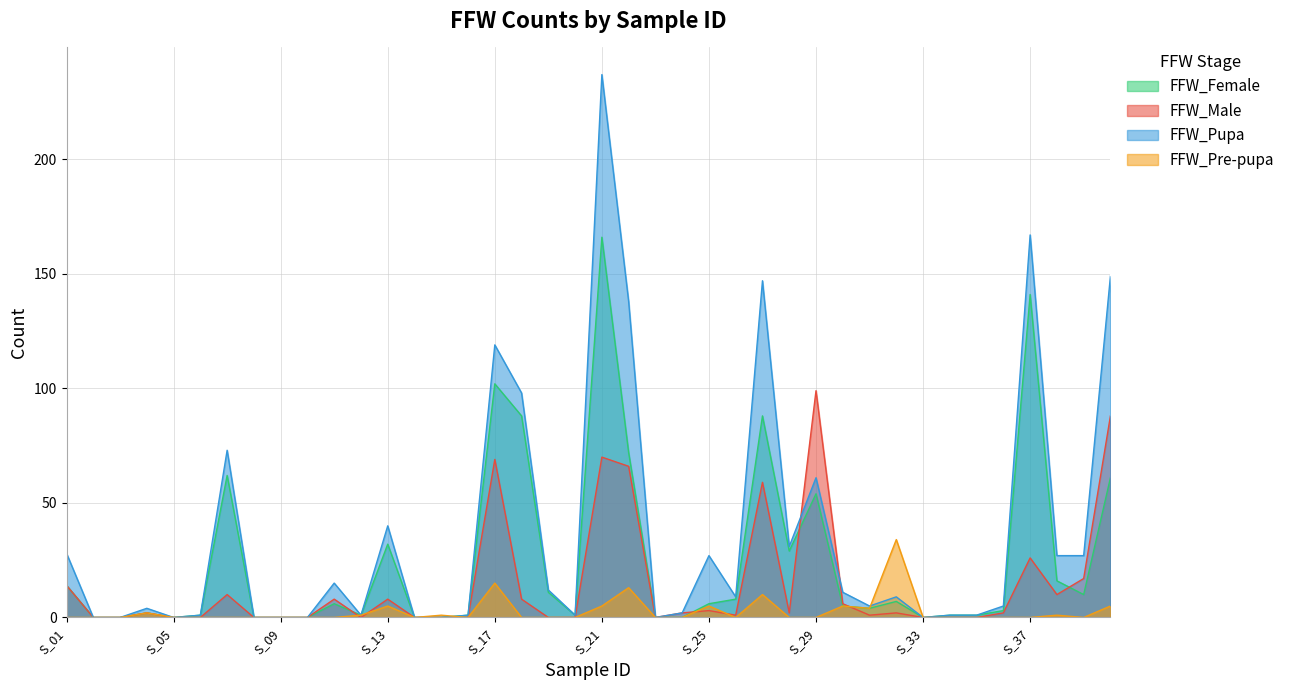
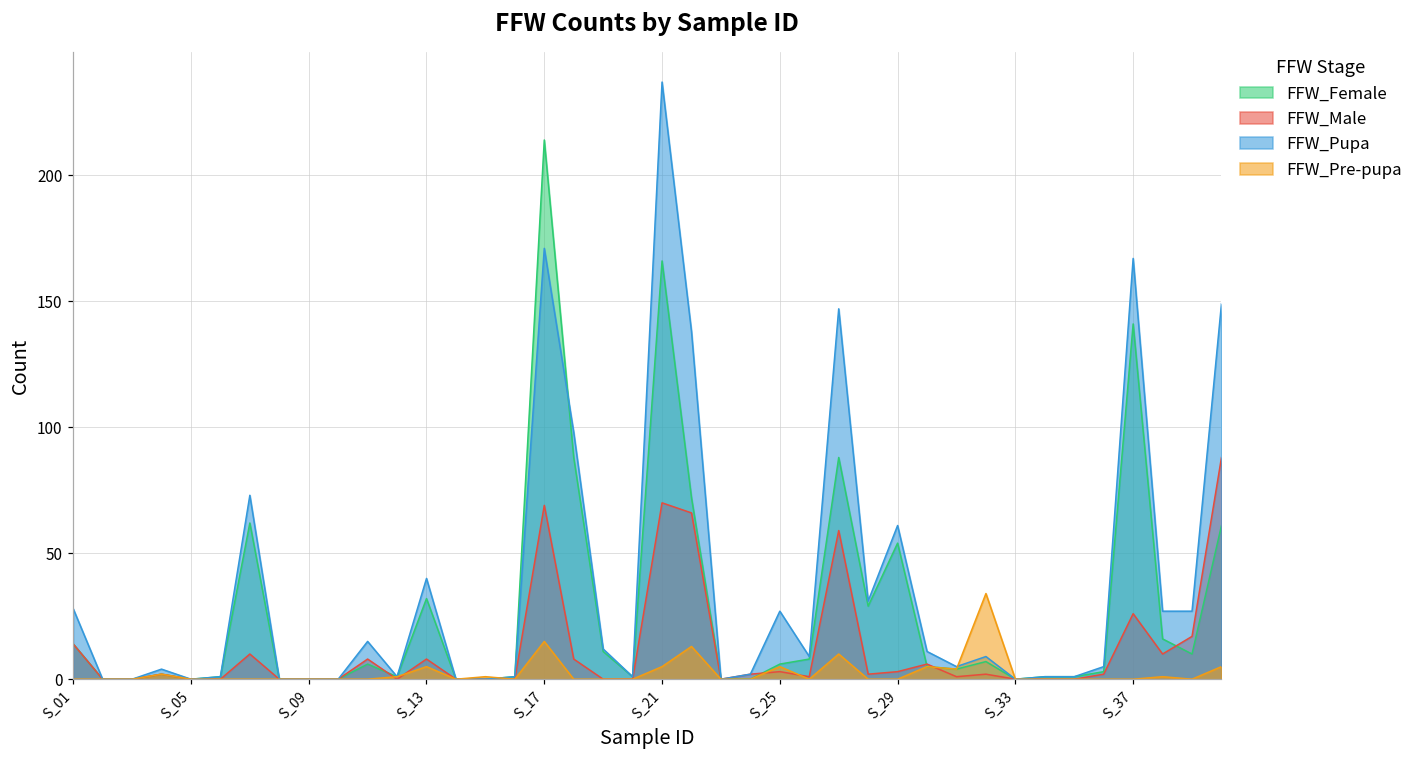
FFW_Female, S_17: 102 -> 214
FFW_Pupa, S_17: 119 -> 171
FFW_Male, S_29: 99 -> 3
